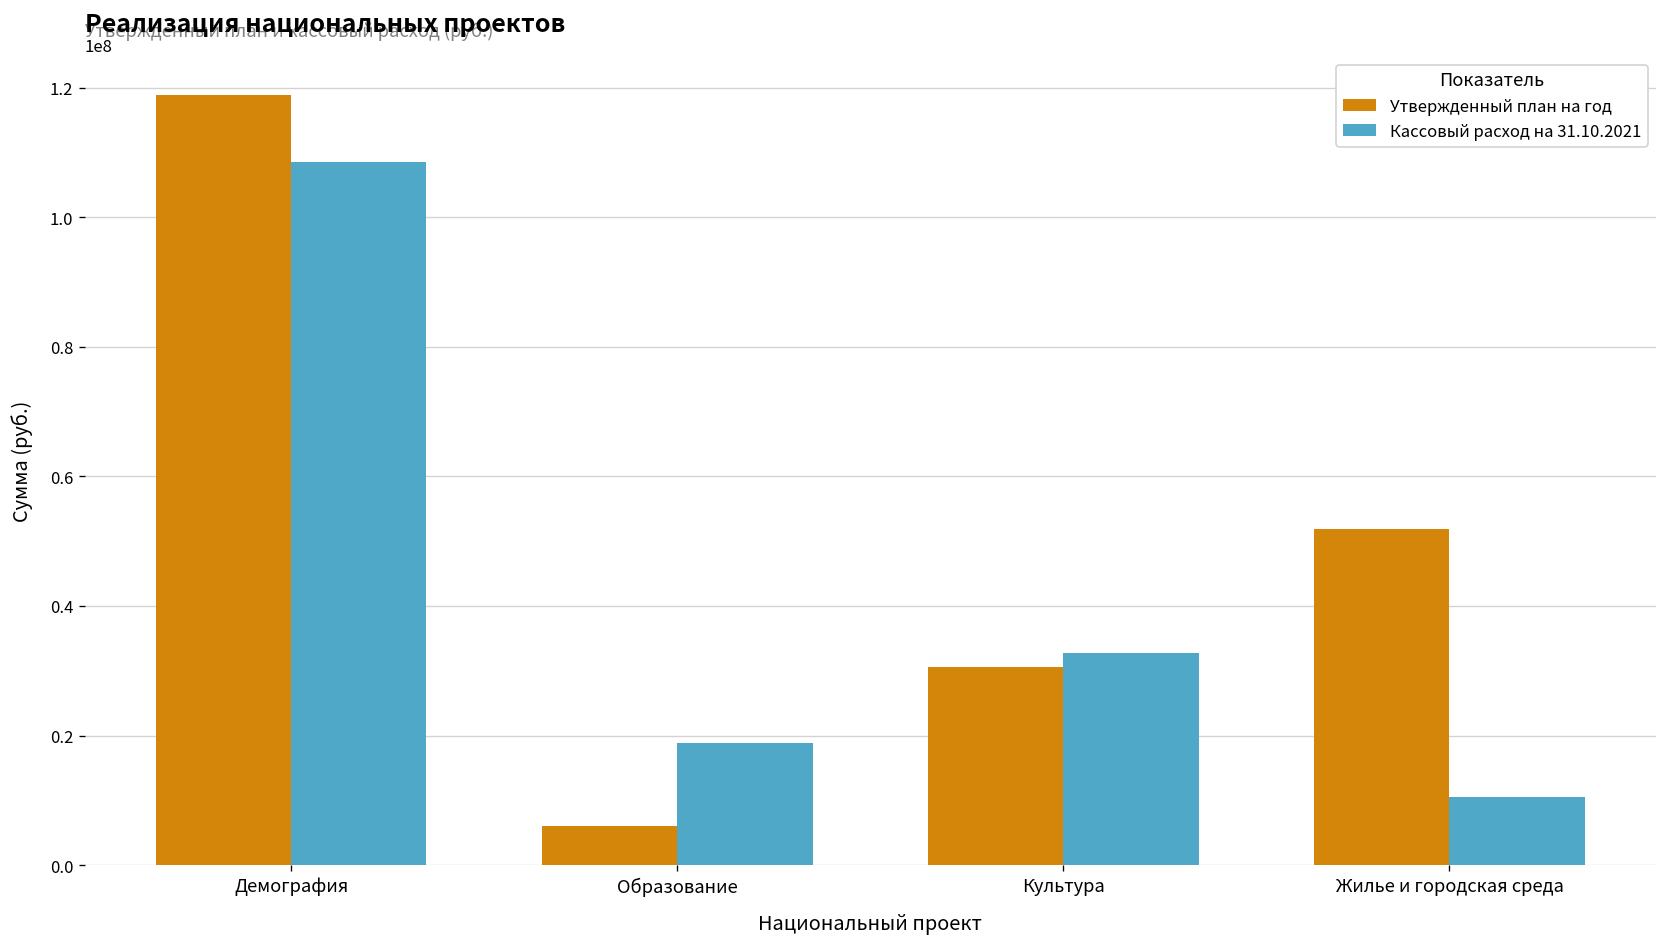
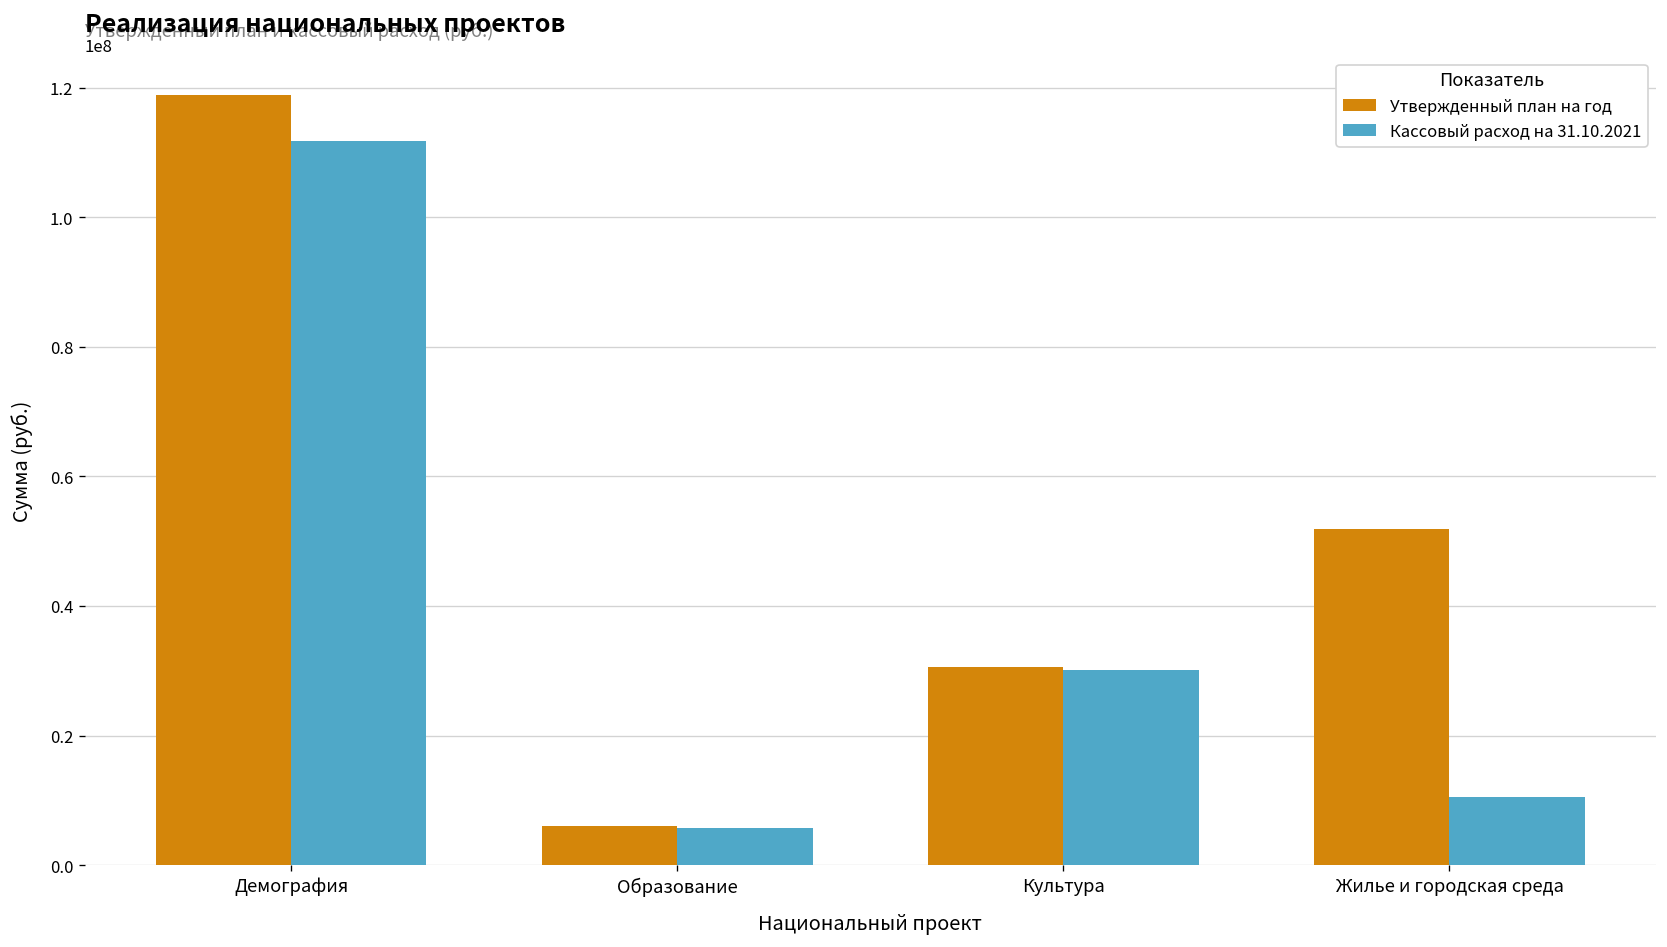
Кассовый расход на 31.10.2021, Демография: 109000000 -> 112000000
Кассовый расход на 31.10.2021, Образование: 19000000 -> 6000000
Кассовый расход на 31.10.2021, Культура: 33000000 -> 30000000
